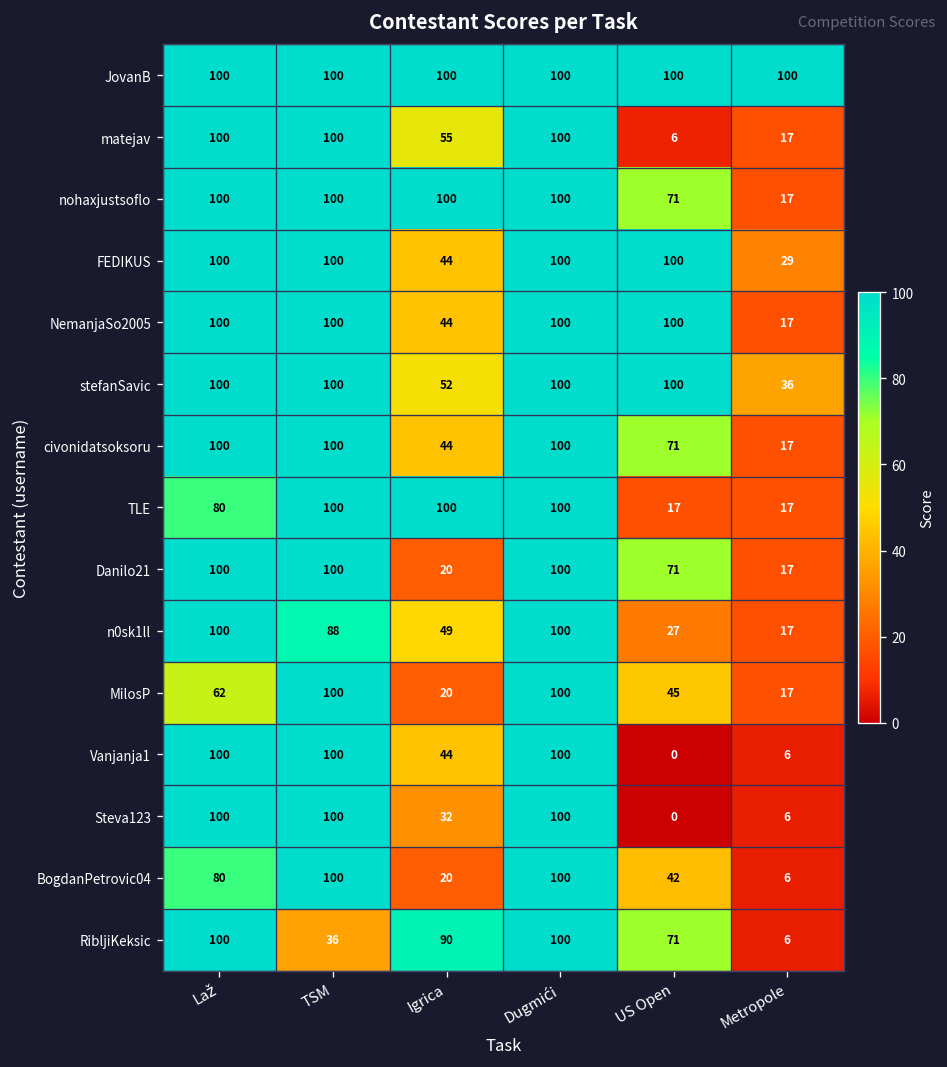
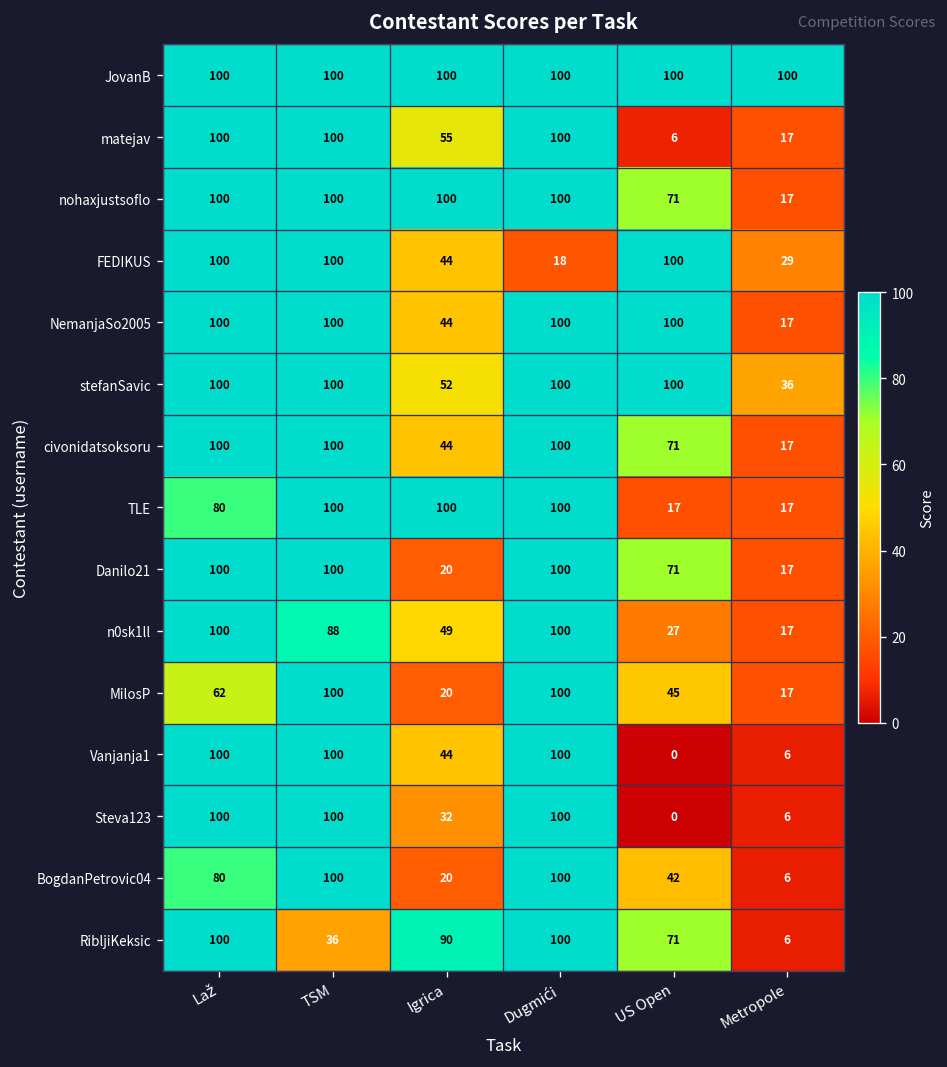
FEDIKUS, Dugmići: 100 -> 18
